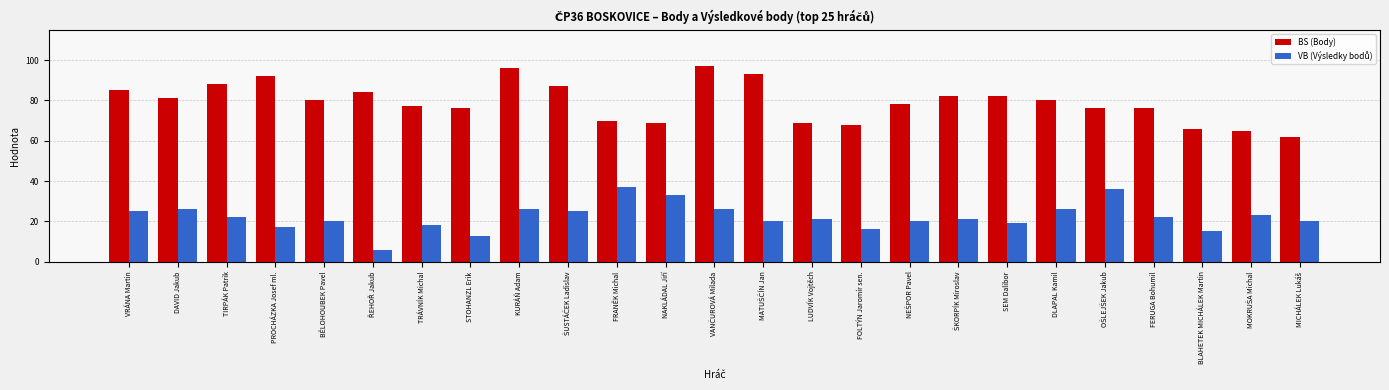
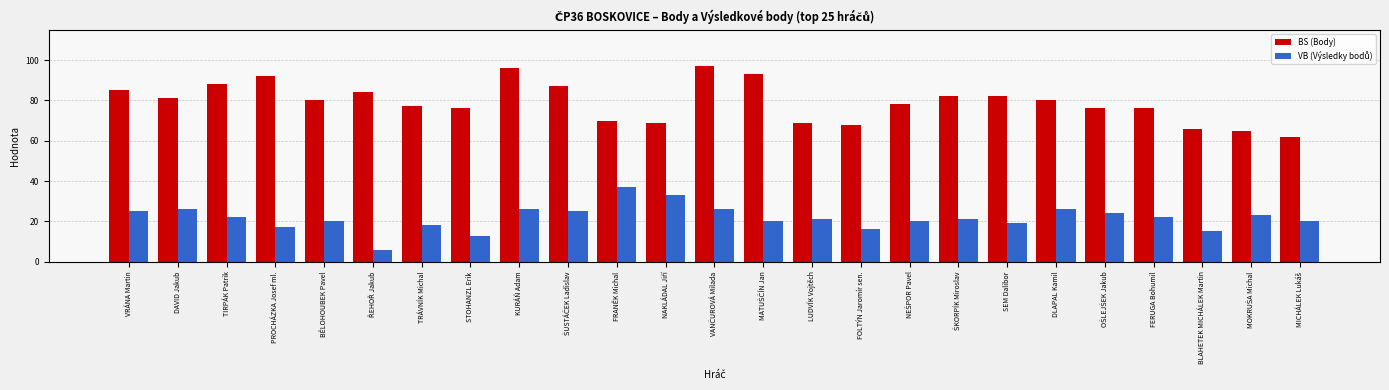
VB (Výsledky bodů), OŠLEJŠEK Jakub: 36 -> 24
